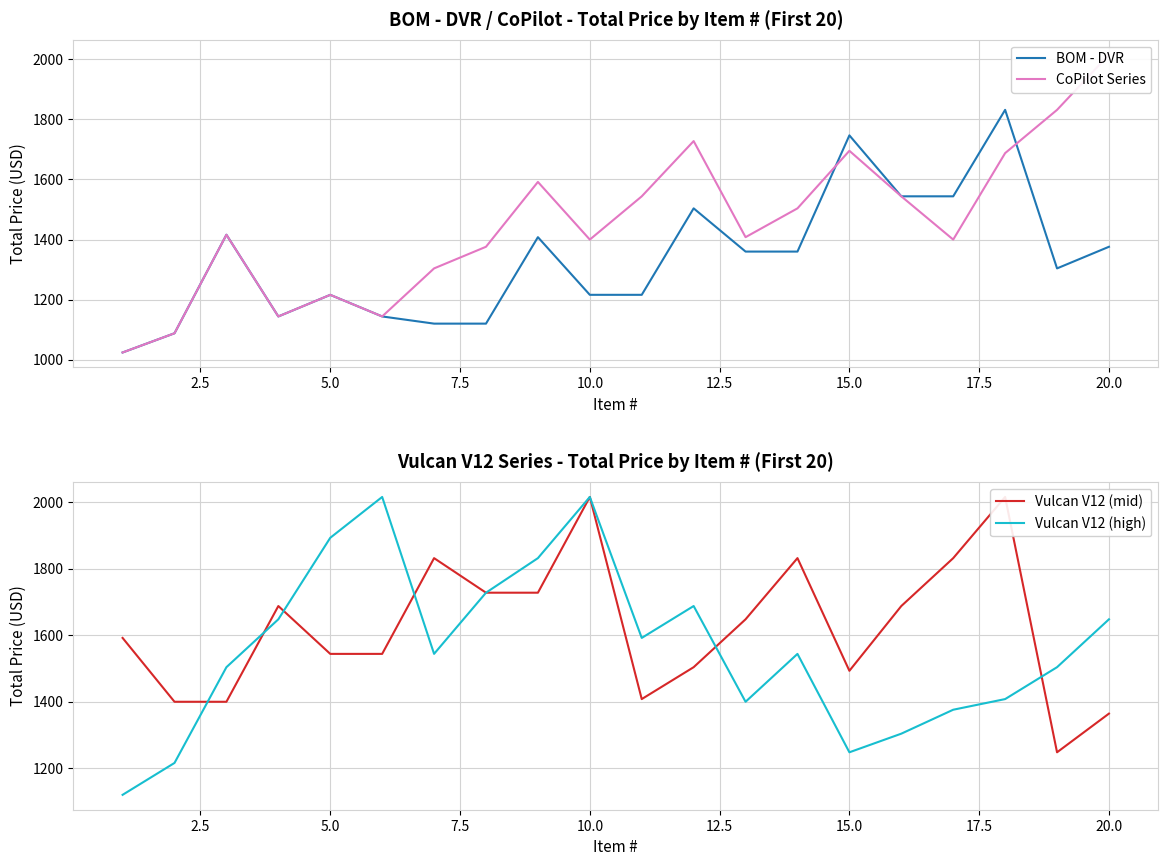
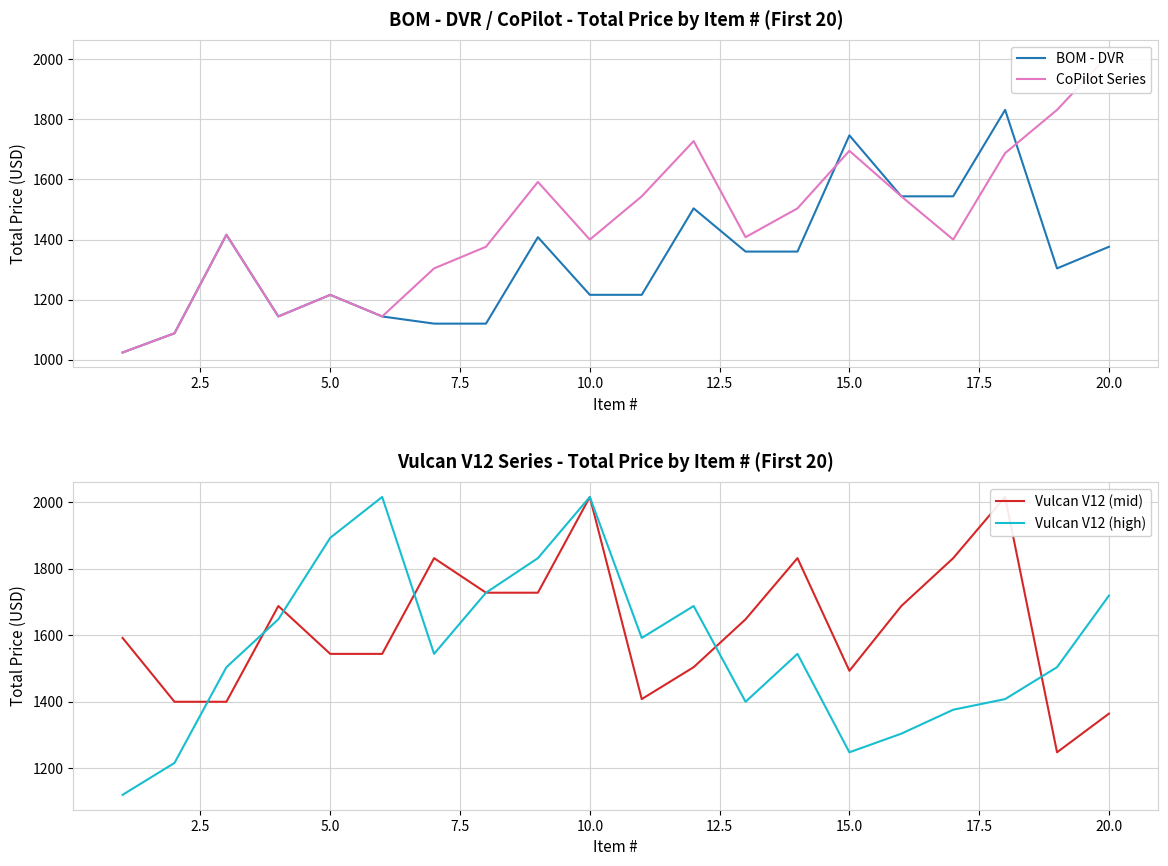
Vulcan V12 Series - Total Price by Item # (First 20), Vulcan V12 (high), 20.0: 1650 -> 1720
